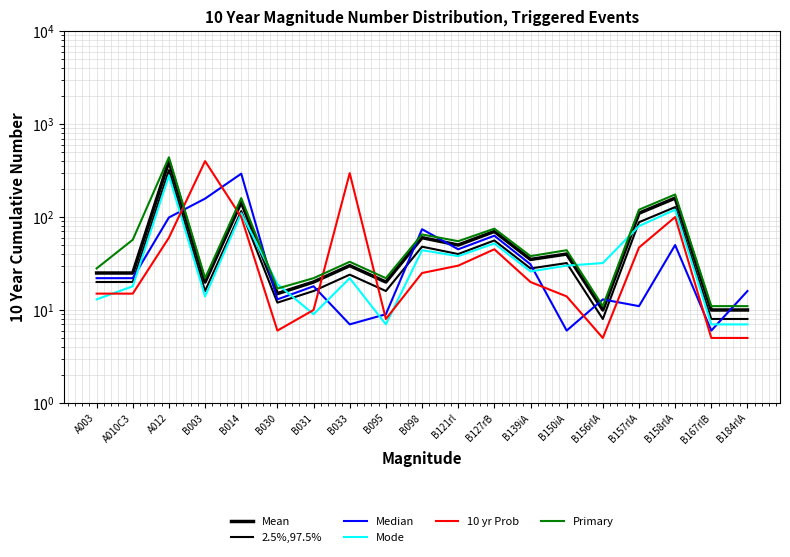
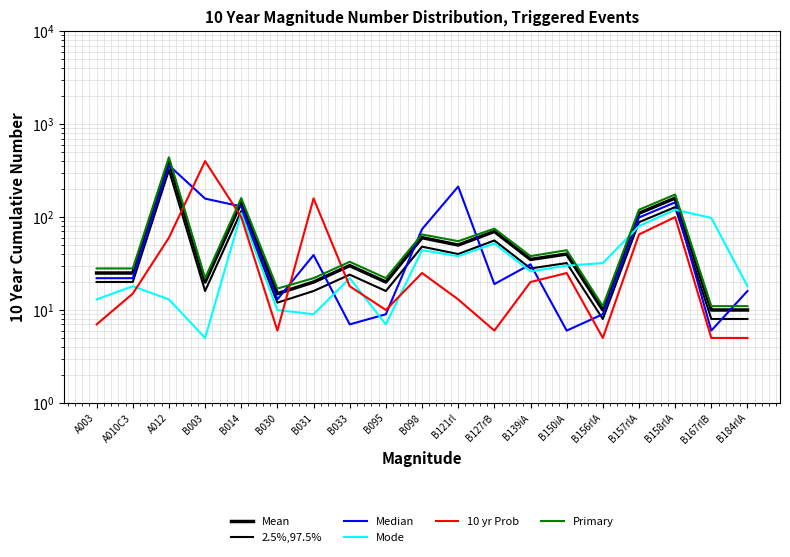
10 yr Prob, A003: 15 -> 7
Primary, A010C3: 60 -> 28
Median, A012: 100 -> 360
Mode, A012: 280 -> 13
Mode, B003: 14 -> 5
Median, B014: 290 -> 130
Mode, B030: 19 -> 10
Median, B031: 18 -> 39
10 yr Prob, B031: 10 -> 160
10 yr Prob, B033: 300 -> 18
10 yr Prob, B095: 8 -> 10
Median, B121rl: 50 -> 210
10 yr Prob, B121rl: 30 -> 13
Median, B127rB: 60 -> 19
10 yr Prob, B127rB: 50 -> 6
10 yr Prob, B150iA: 14 -> 25
Median, B156rlA: 13 -> 9
Median, B157rlA: 11 -> 100
10 yr Prob, B157rlA: 50 -> 70
Median, B158rlA: 50 -> 140
Mode, B167rlB: 7 -> 100
Mode, B184rlA: 7 -> 18
